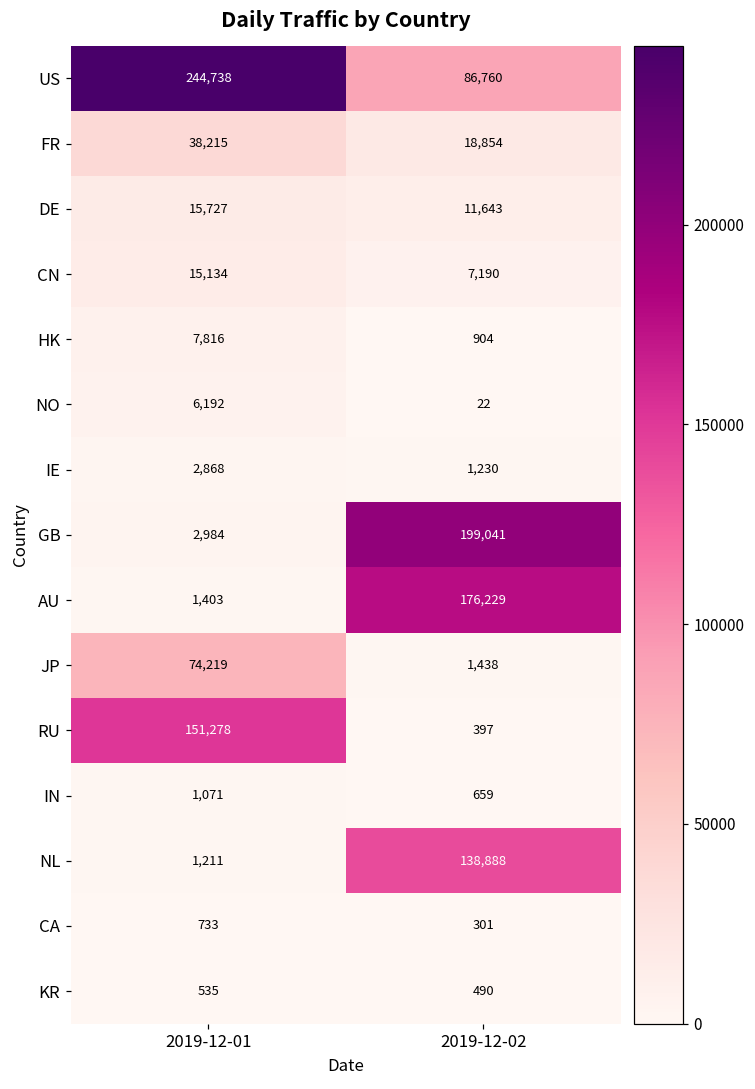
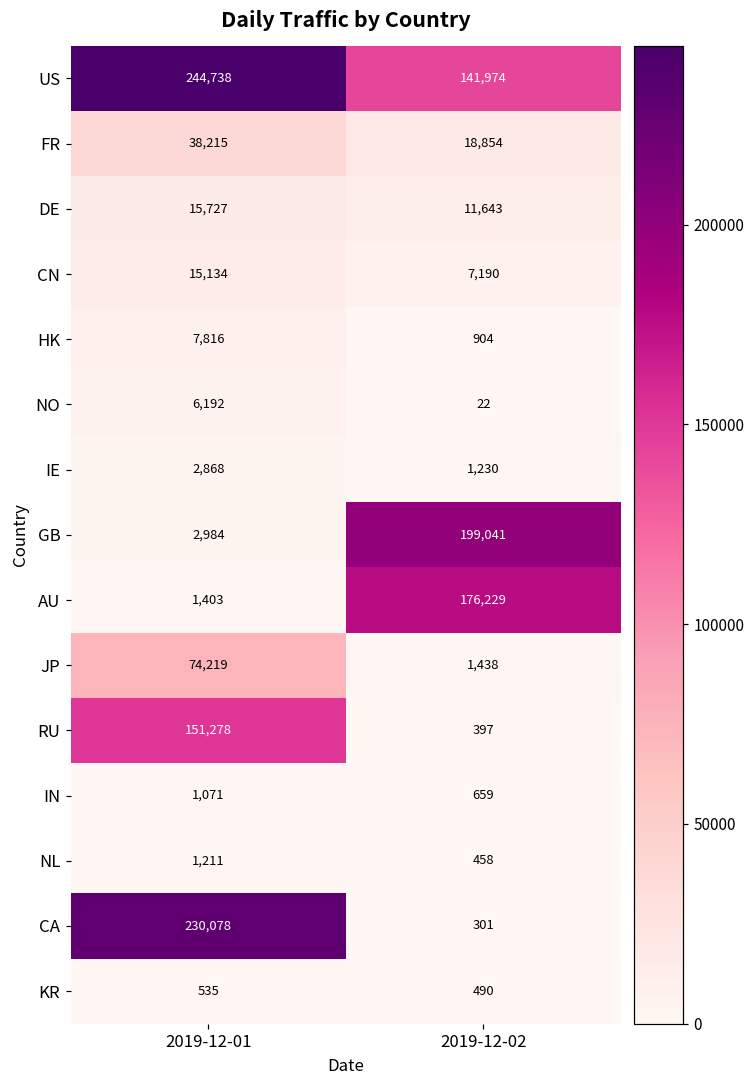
US, 2019-12-02: 86,760 -> 141,974
NL, 2019-12-02: 138,888 -> 458
CA, 2019-12-01: 733 -> 230,078
